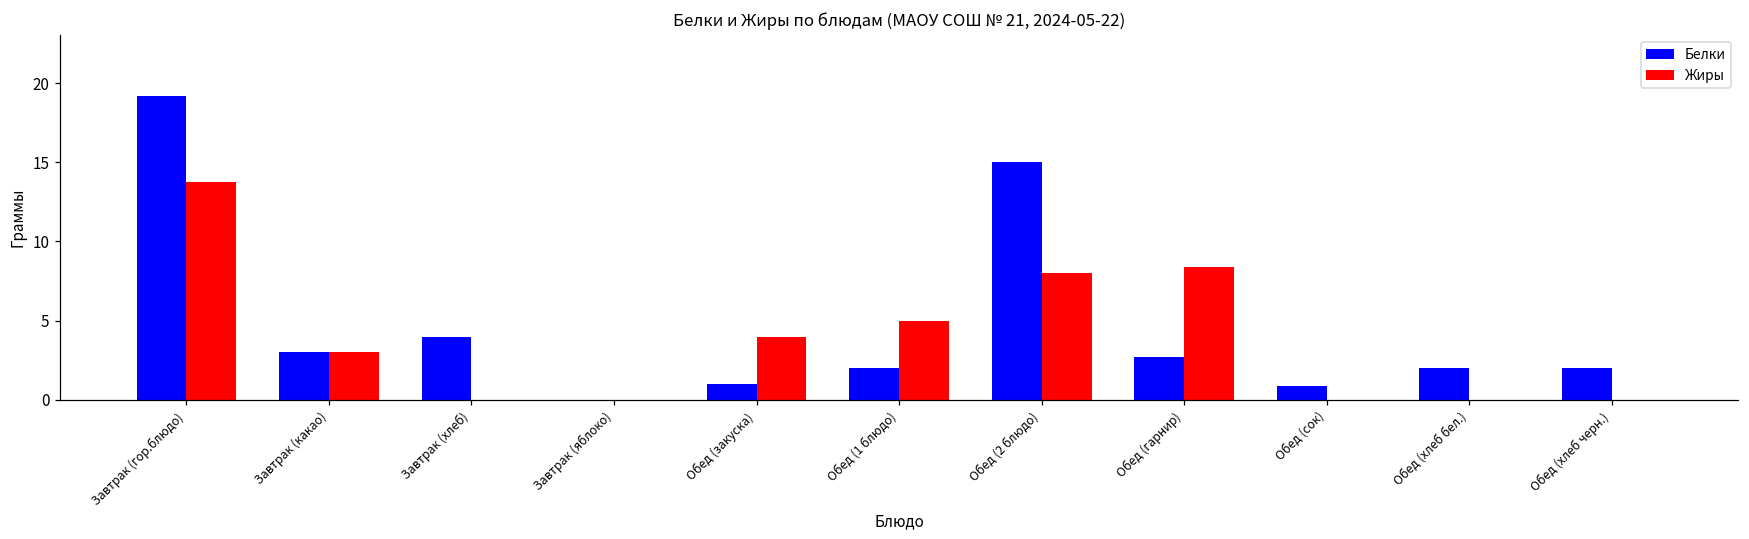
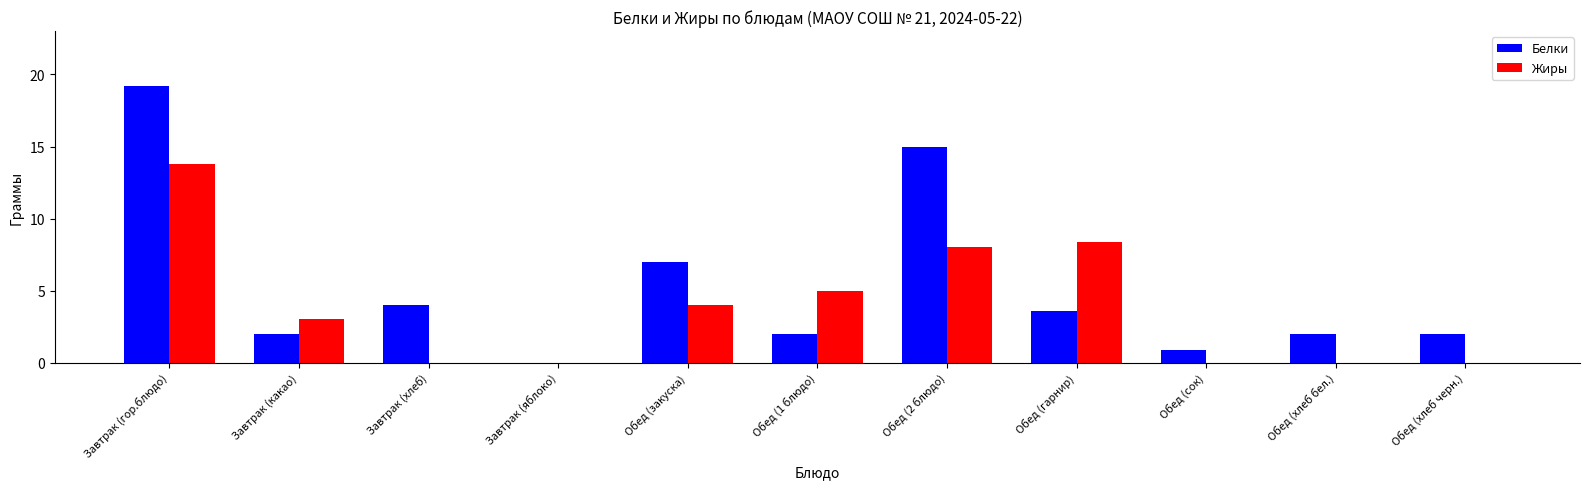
Белки, Завтрак (какао): 3 -> 2
Белки, Обед (закуска): 1 -> 7
Белки, Обед (гарнир): 2.7 -> 3.6
